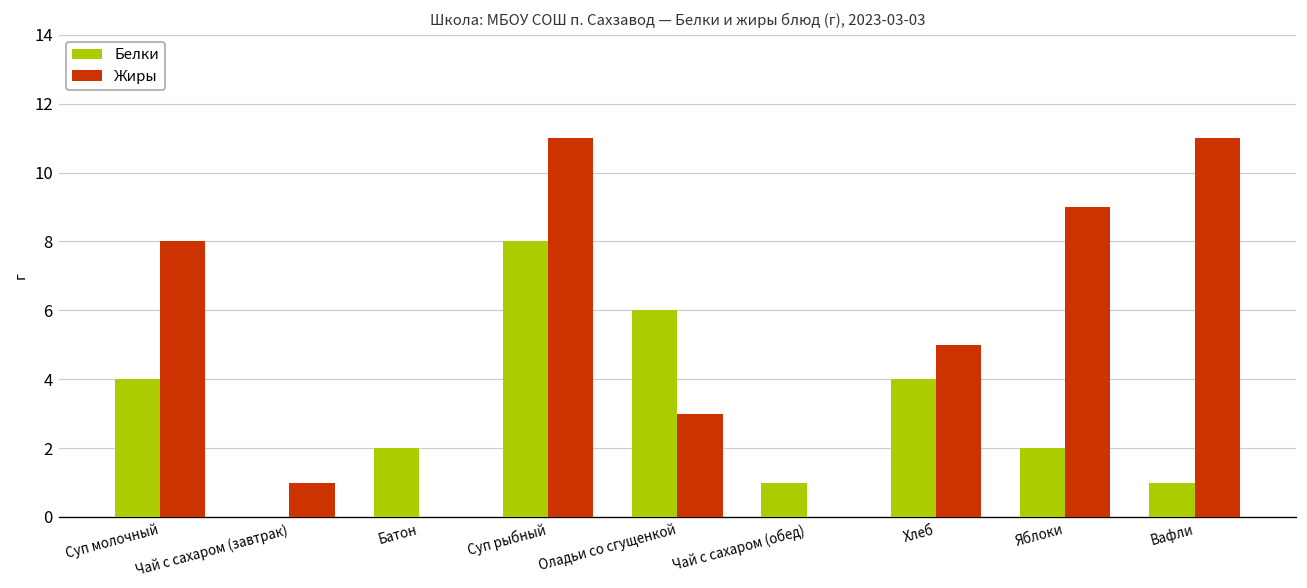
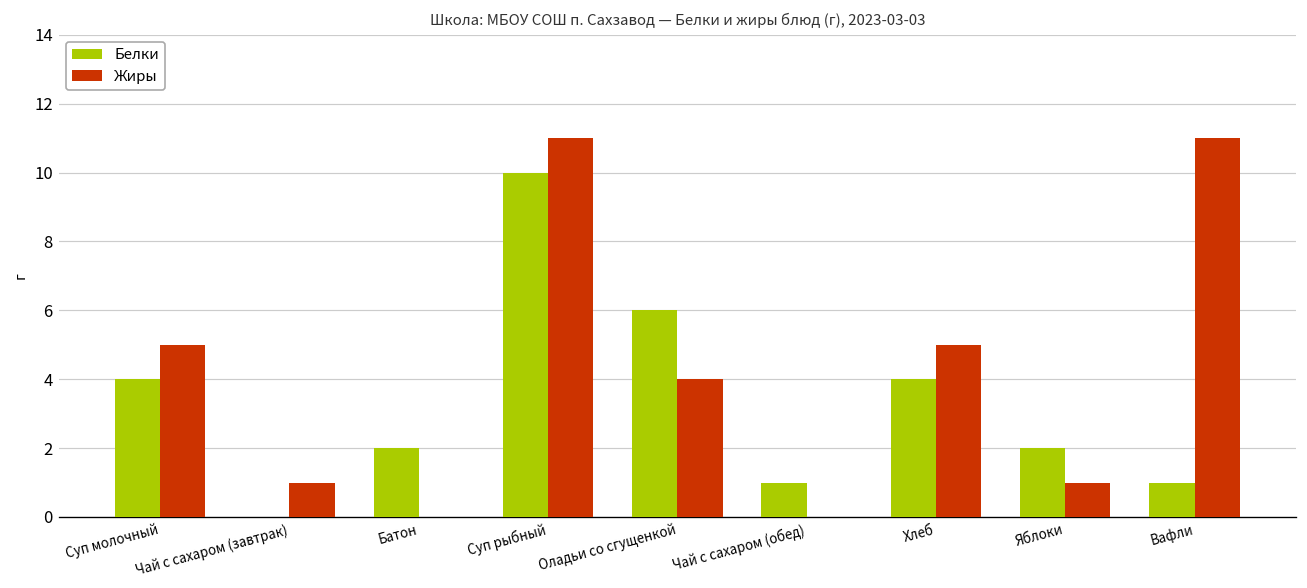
Жиры, Суп молочный: 8 -> 5
Белки, Суп рыбный: 8 -> 10
Жиры, Оладьи со сгущенкой: 3 -> 4
Жиры, Яблоки: 9 -> 1
